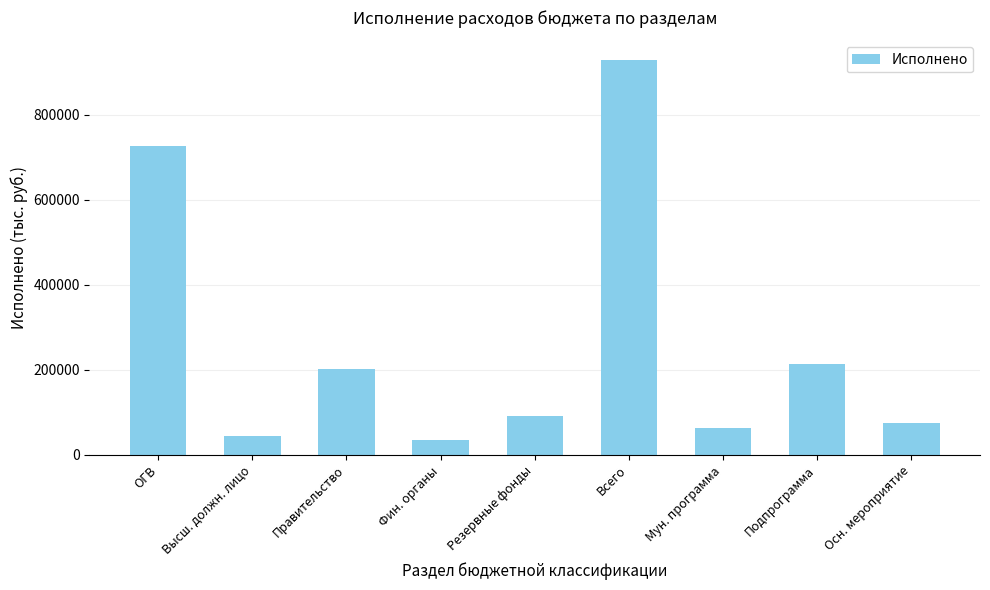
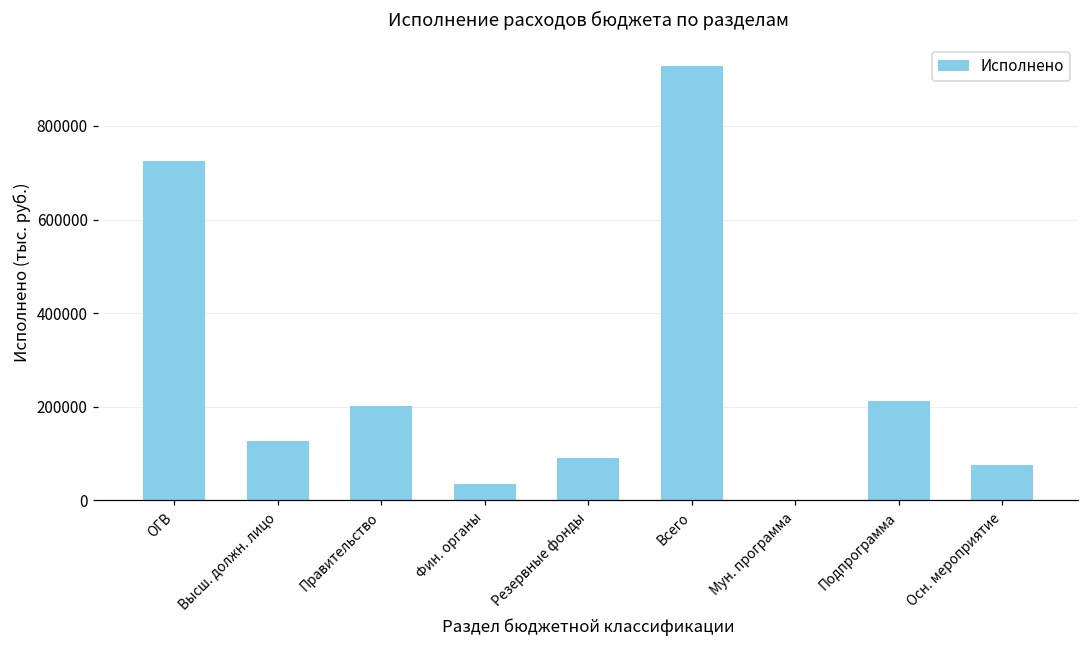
Высш. должн. лицо: 40000 -> 130000
Мун. программа: 60000 -> 0
